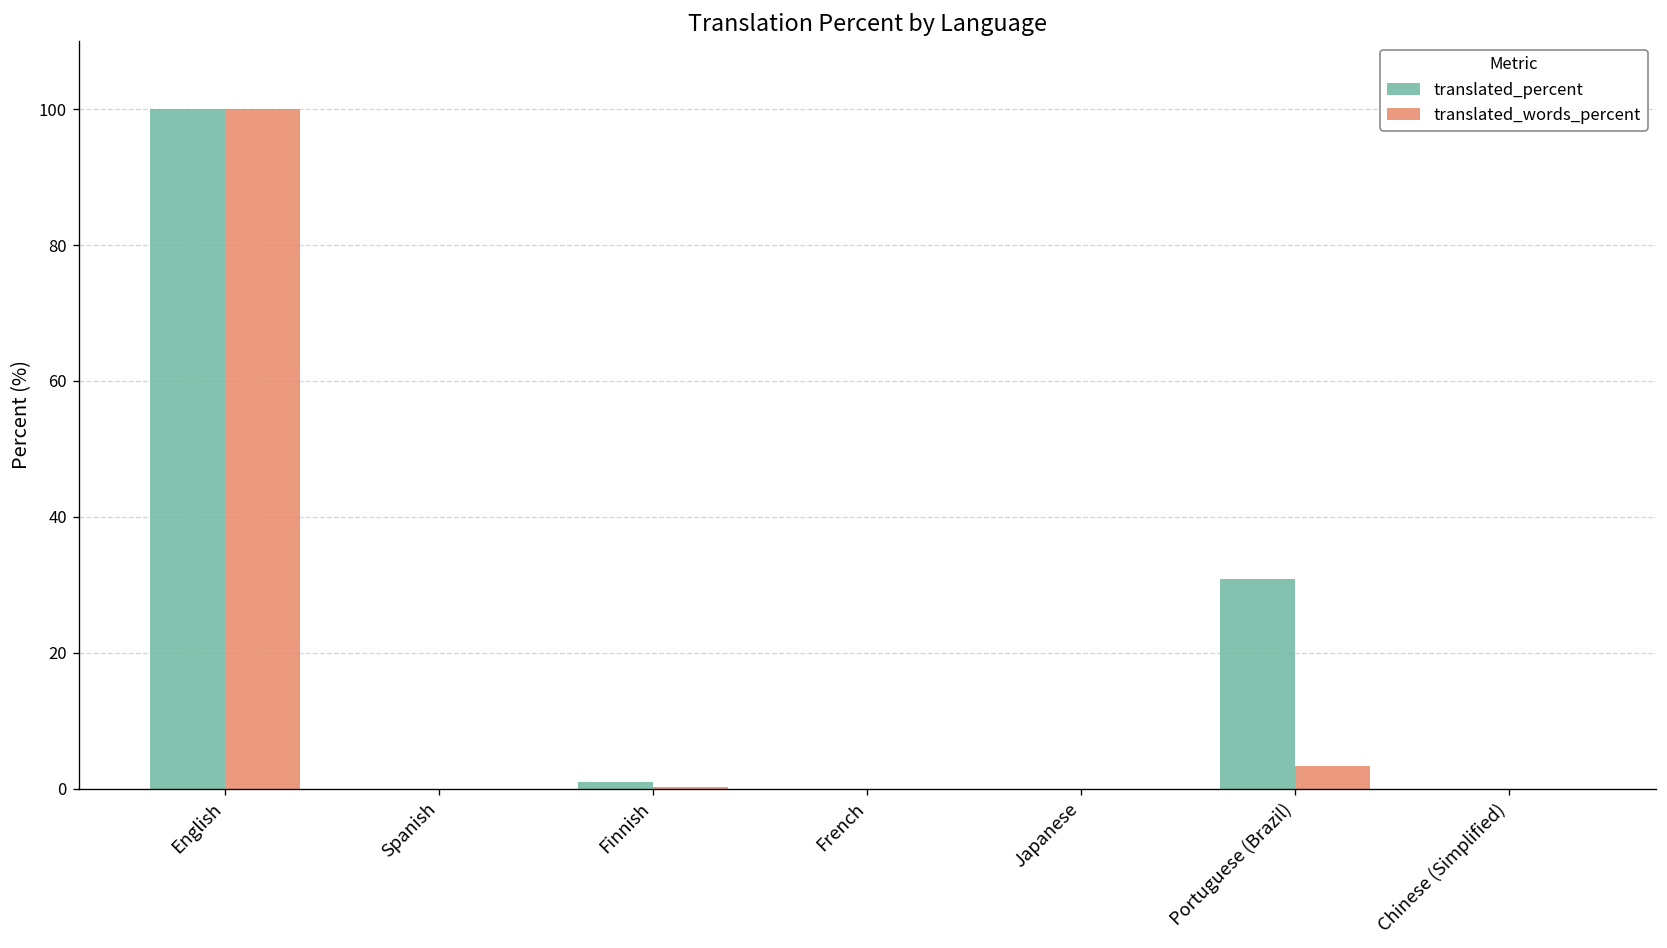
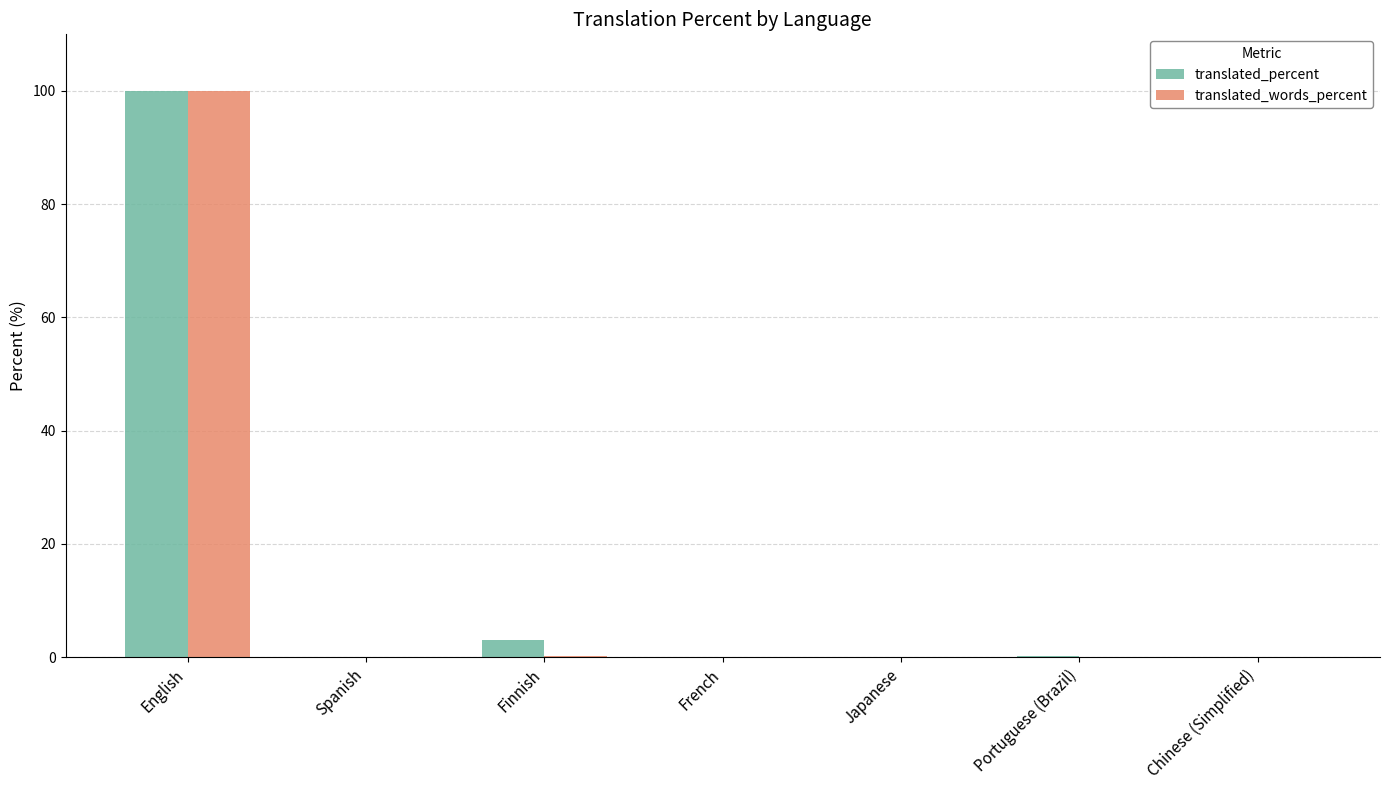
translated_percent, Finnish: 1 -> 3
translated_percent, Portuguese (Brazil): 31 -> 0
translated_words_percent, Portuguese (Brazil): 3 -> 0
